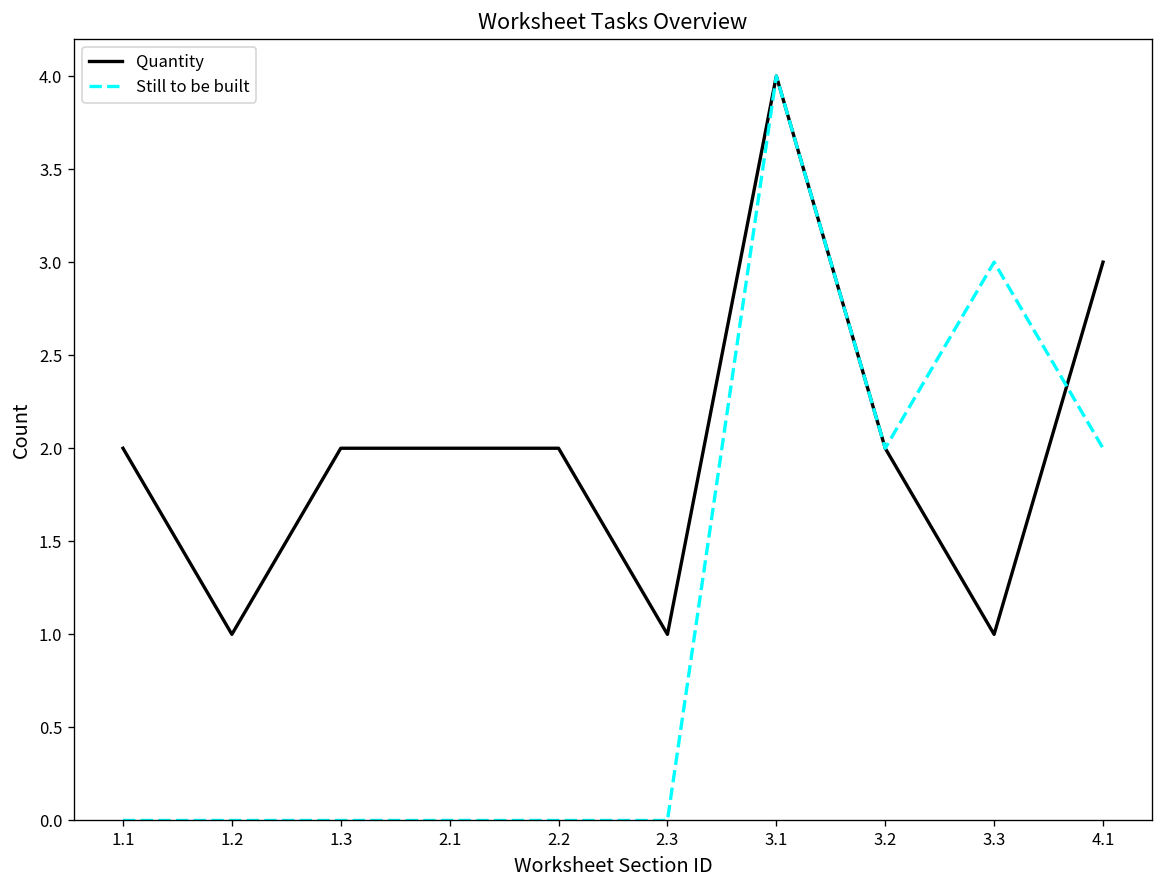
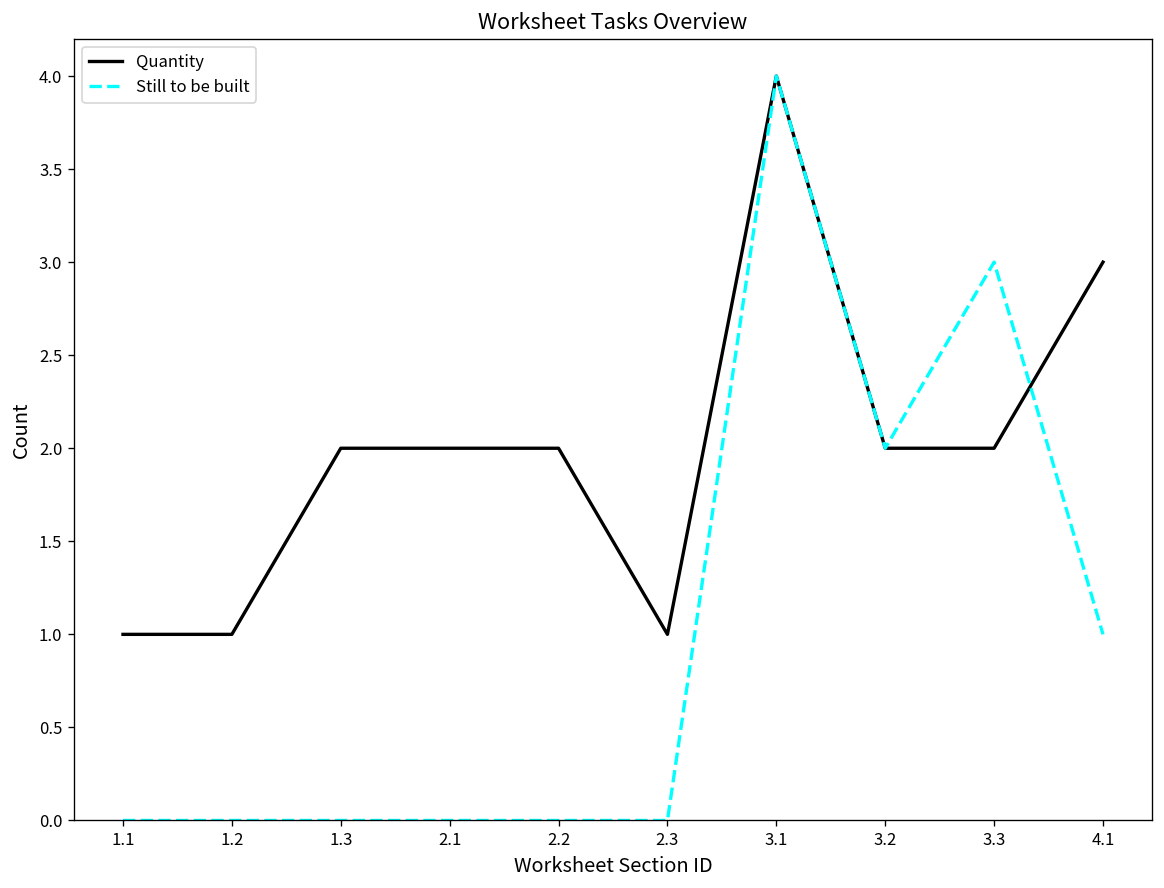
Quantity, 1.1: 2 -> 1
Quantity, 3.3: 1 -> 2
Still to be built, 4.1: 2 -> 1
